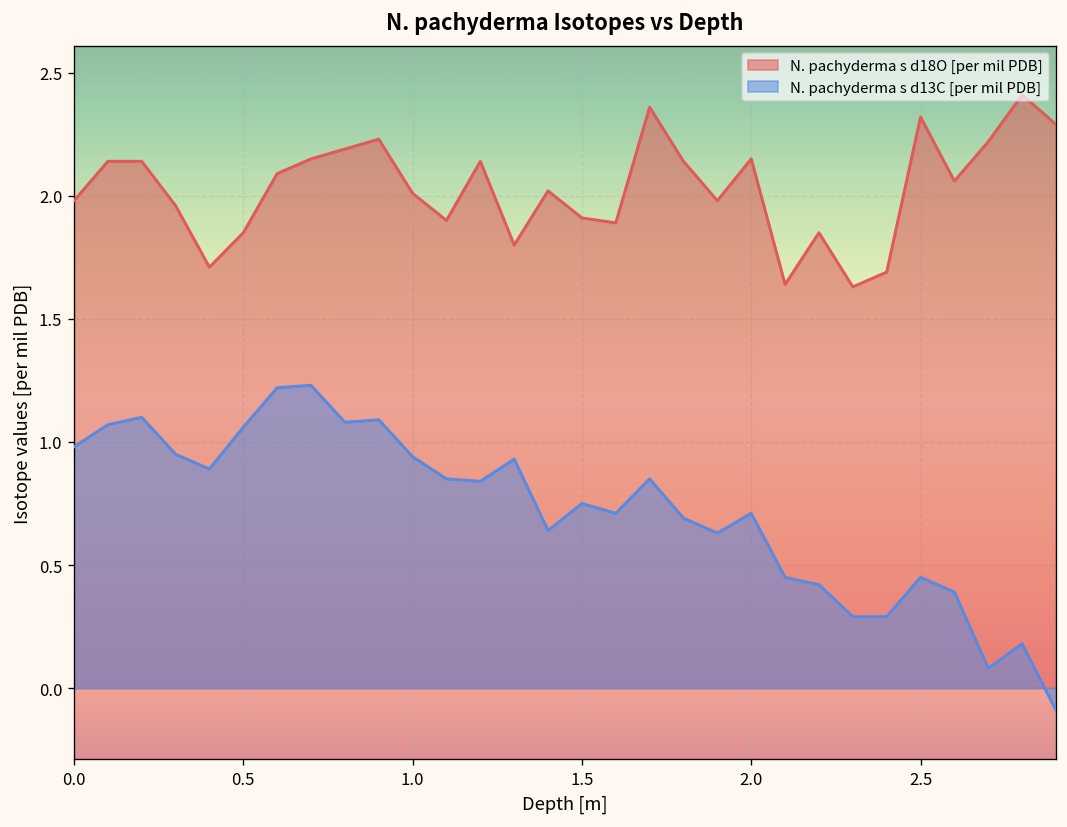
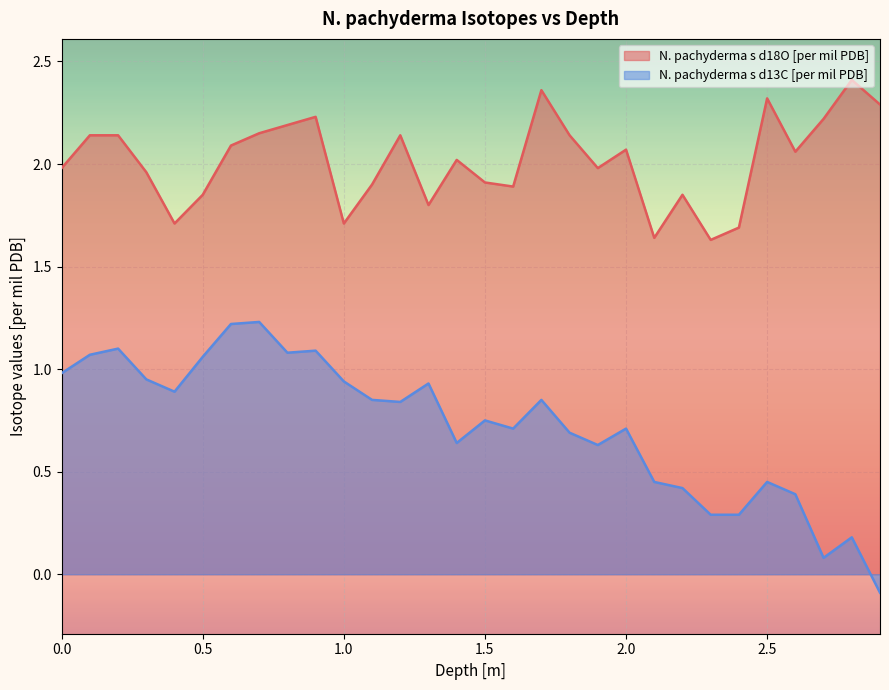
N. pachyderma s d18O [per mil PDB], 1.0: 2.01 -> 1.71
N. pachyderma s d18O [per mil PDB], 2.0: 2.15 -> 2.07
